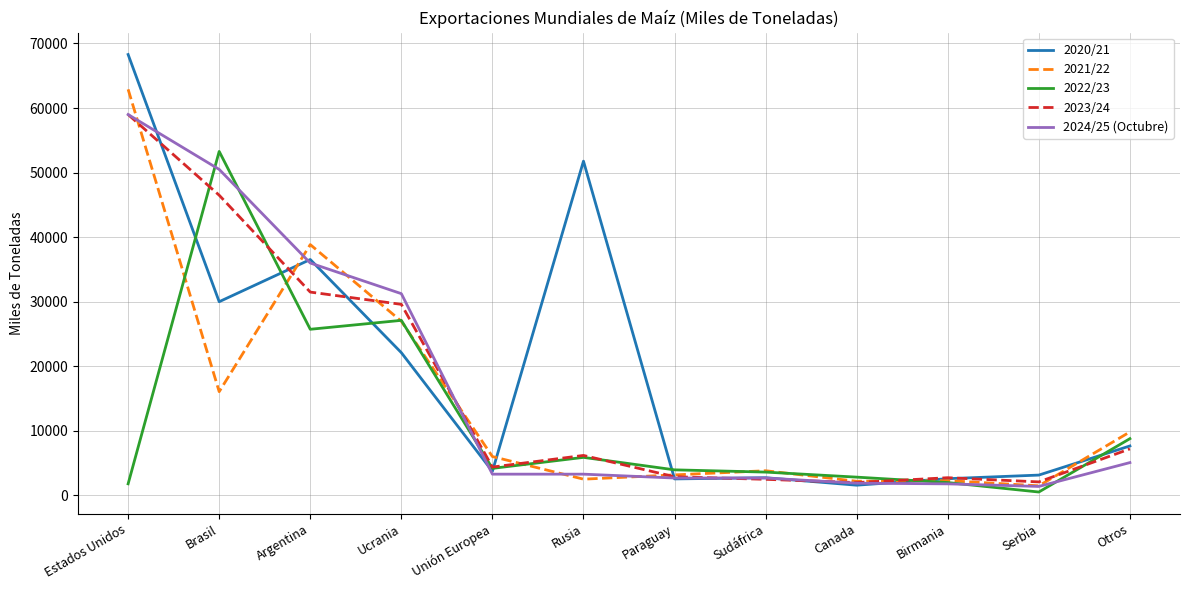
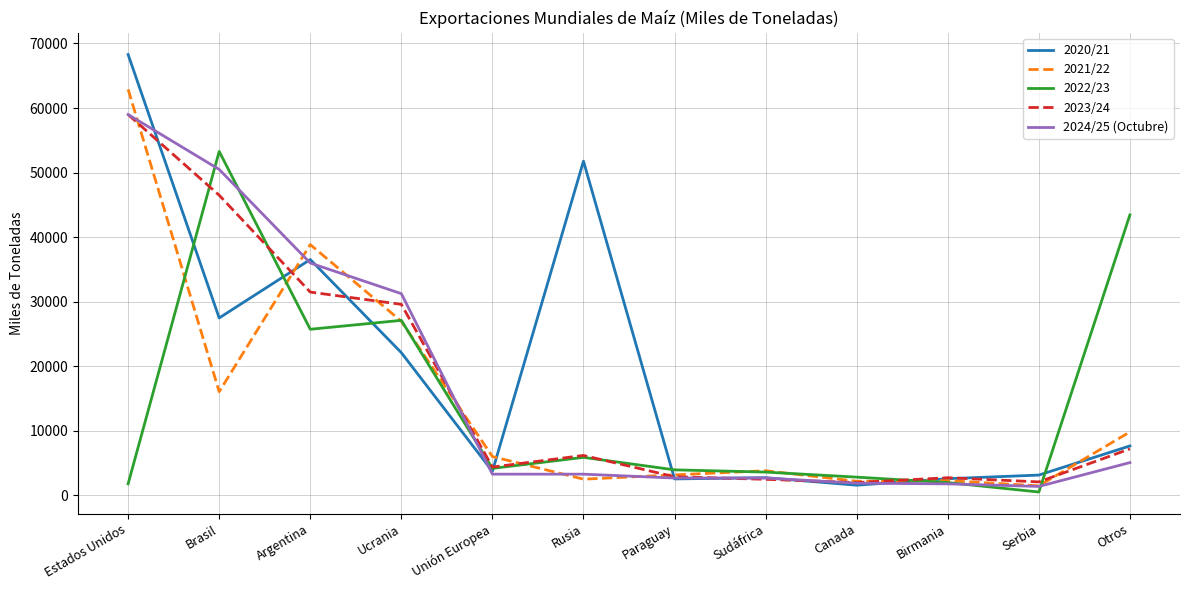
2020/21, Brasil: 30000 -> 27000
2022/23, Otros: 9000 -> 43000
